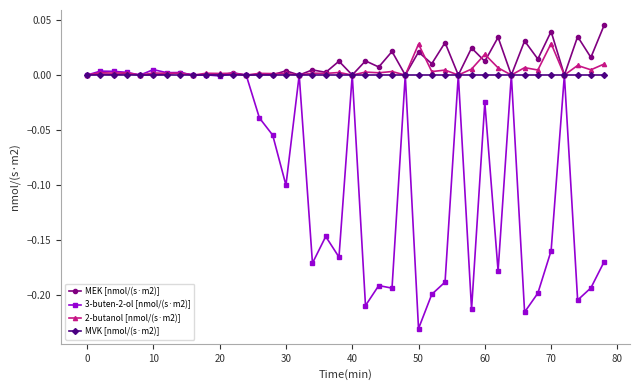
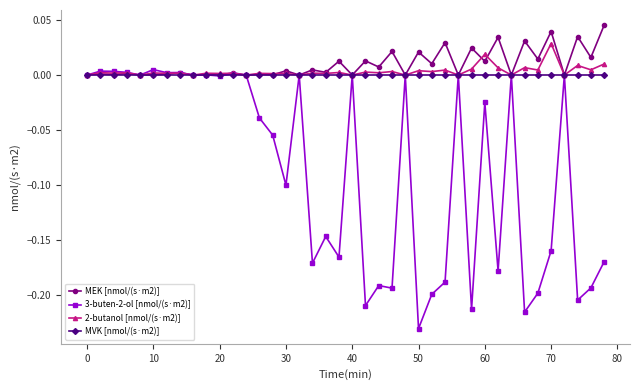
2-butanol [nmol/(s·m2)], 50: 0.028 -> 0.004
